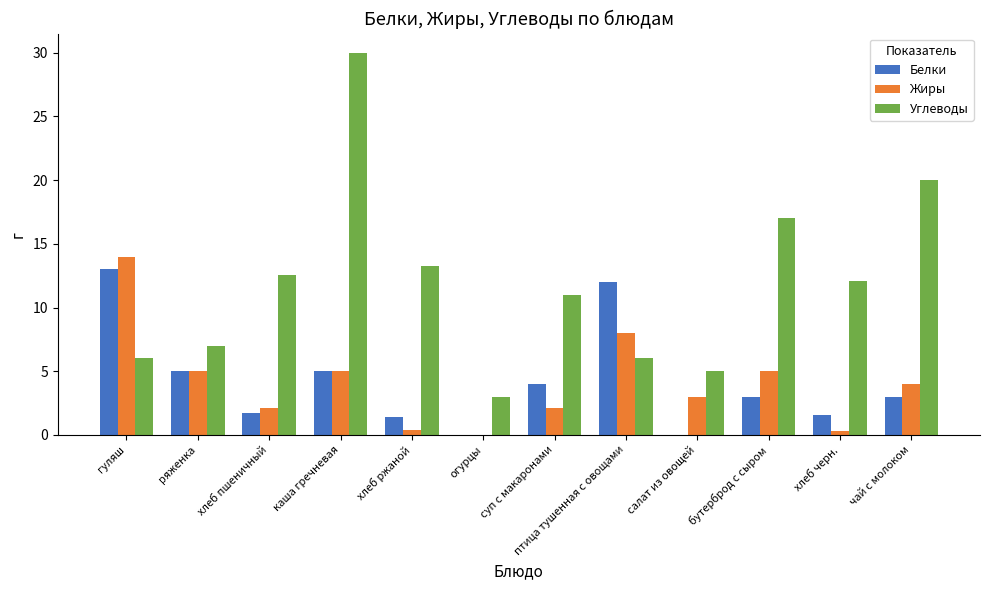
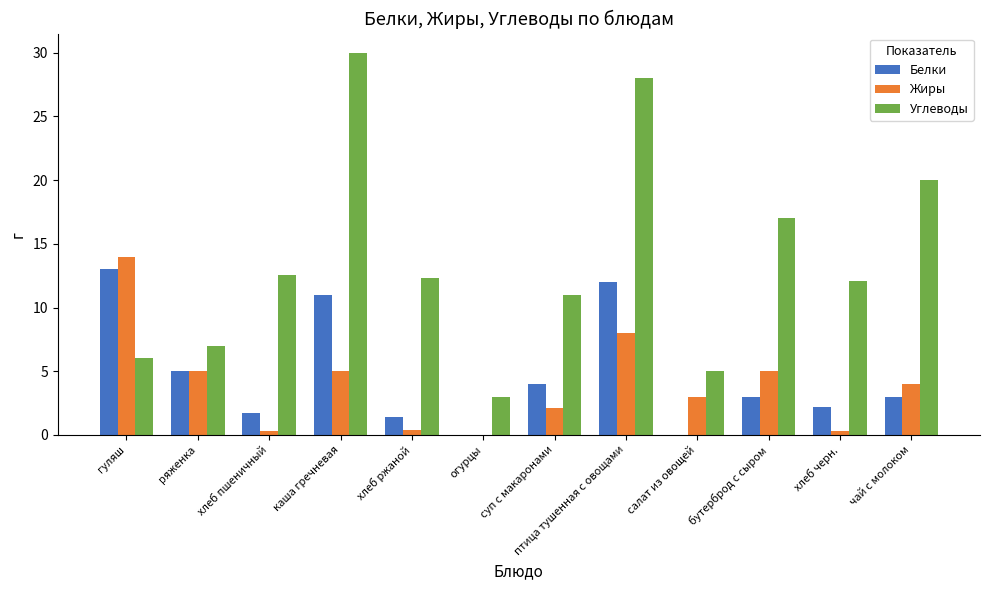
Жиры, хлеб пшеничный: 2.1 -> 0.3
Белки, каша гречневая: 5 -> 11
Углеводы, хлеб ржаной: 13.2 -> 12.4
Углеводы, птица тушенная с овощами: 6 -> 28
Белки, хлеб черн.: 1.6 -> 2.2
